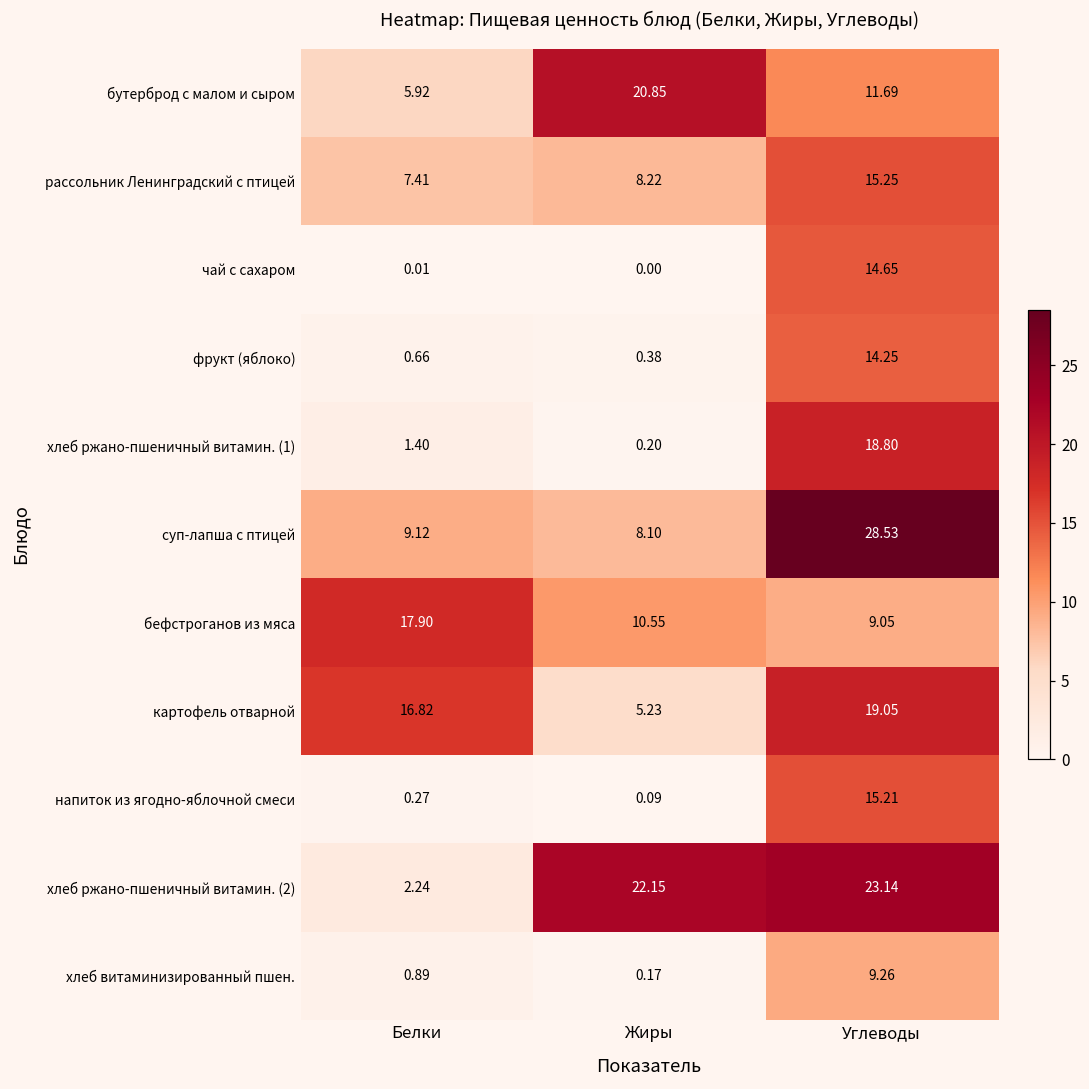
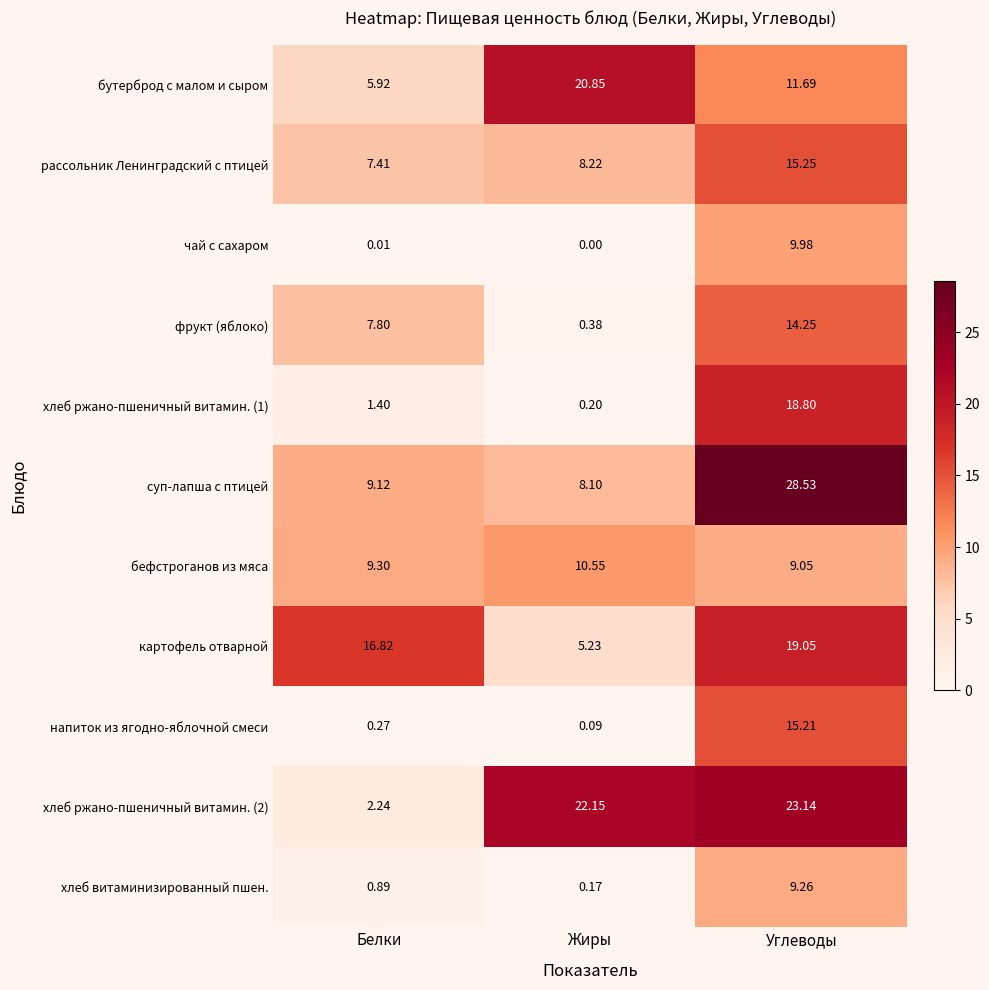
чай с сахаром, Углеводы: 14.65 -> 9.98
фрукт (яблоко), Белки: 0.66 -> 7.80
бефстроганов из мяса, Белки: 17.90 -> 9.30
